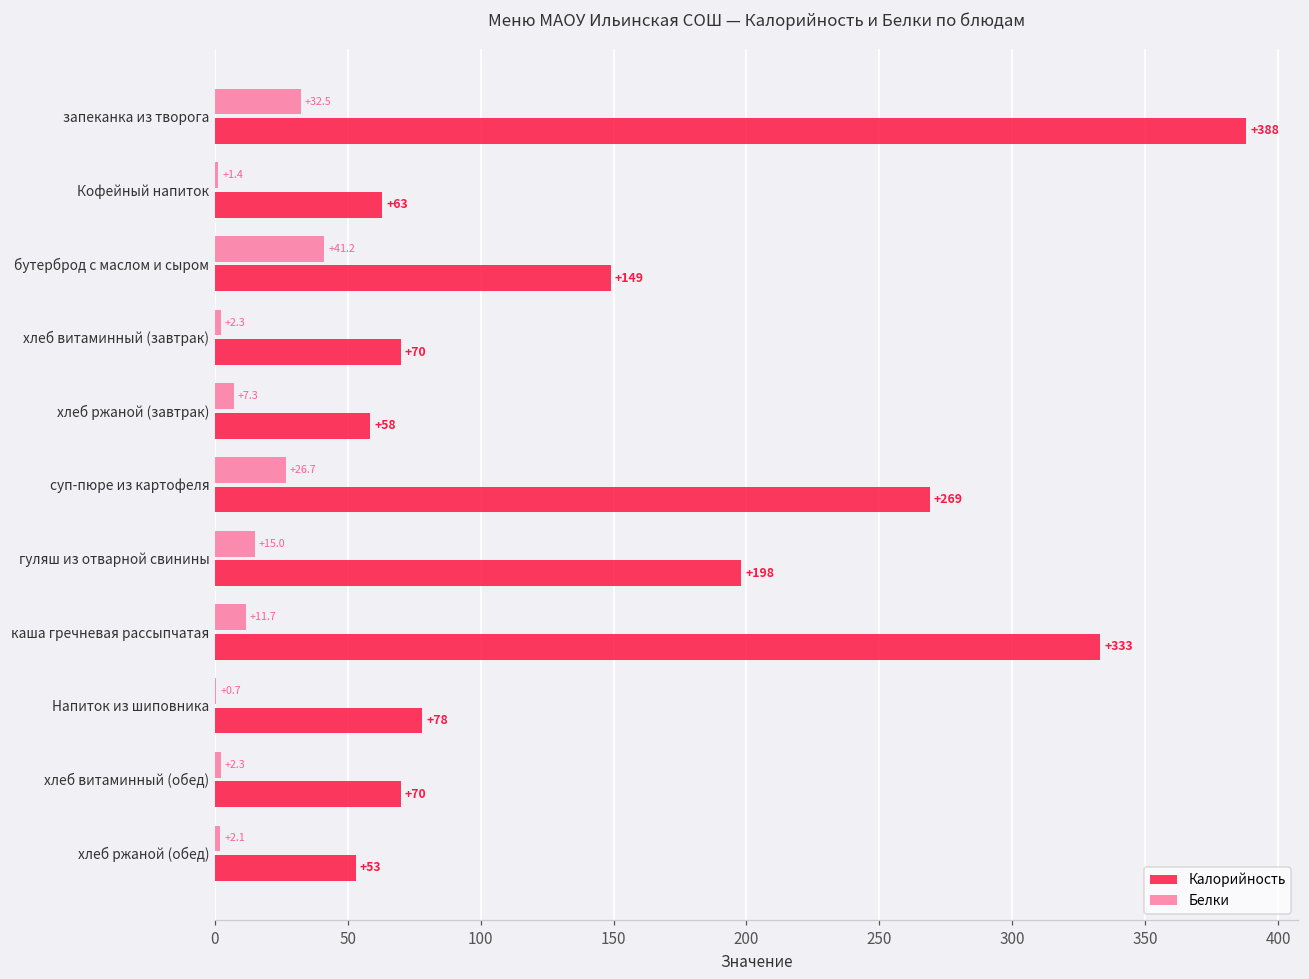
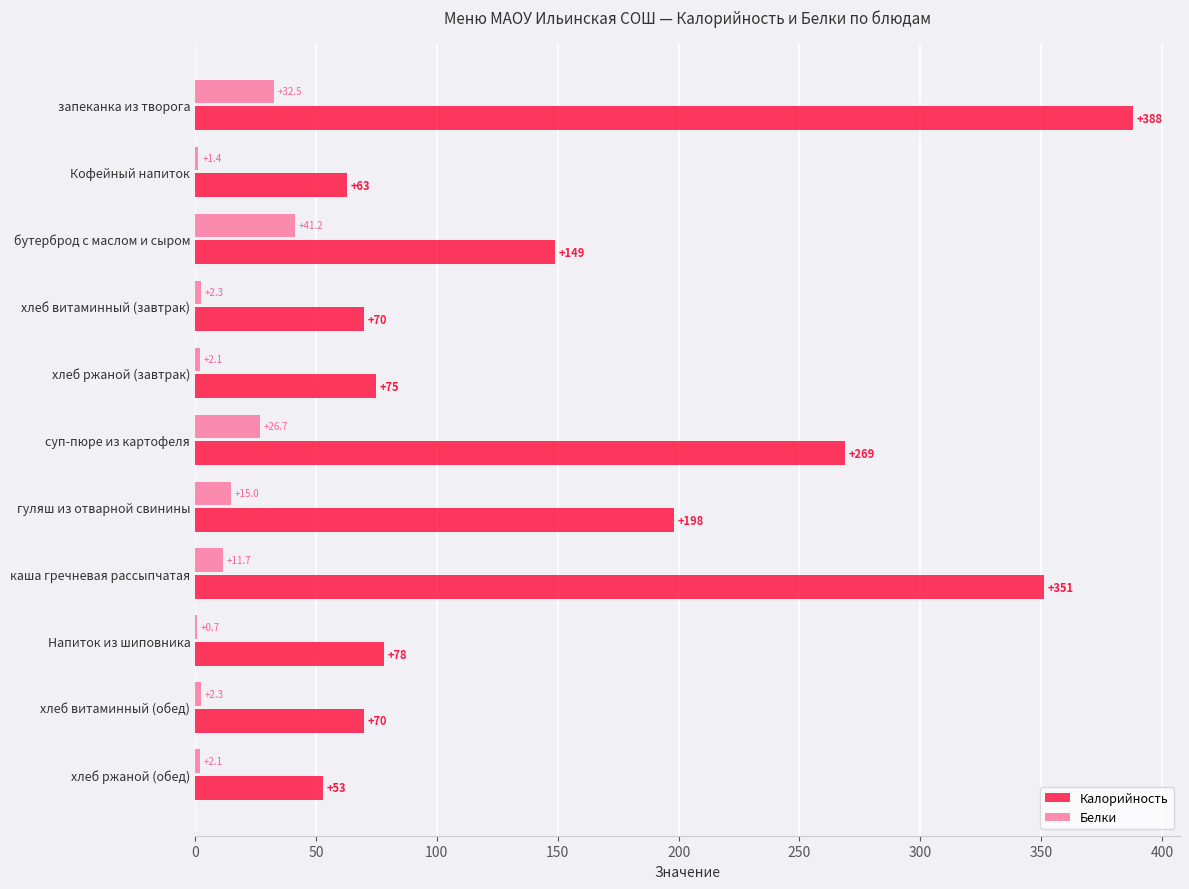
Белки, хлеб ржаной (завтрак): +7.3 -> +2.1
Калорийность, хлеб ржаной (завтрак): +58 -> +75
Калорийность, каша гречневая рассыпчатая: +333 -> +351
